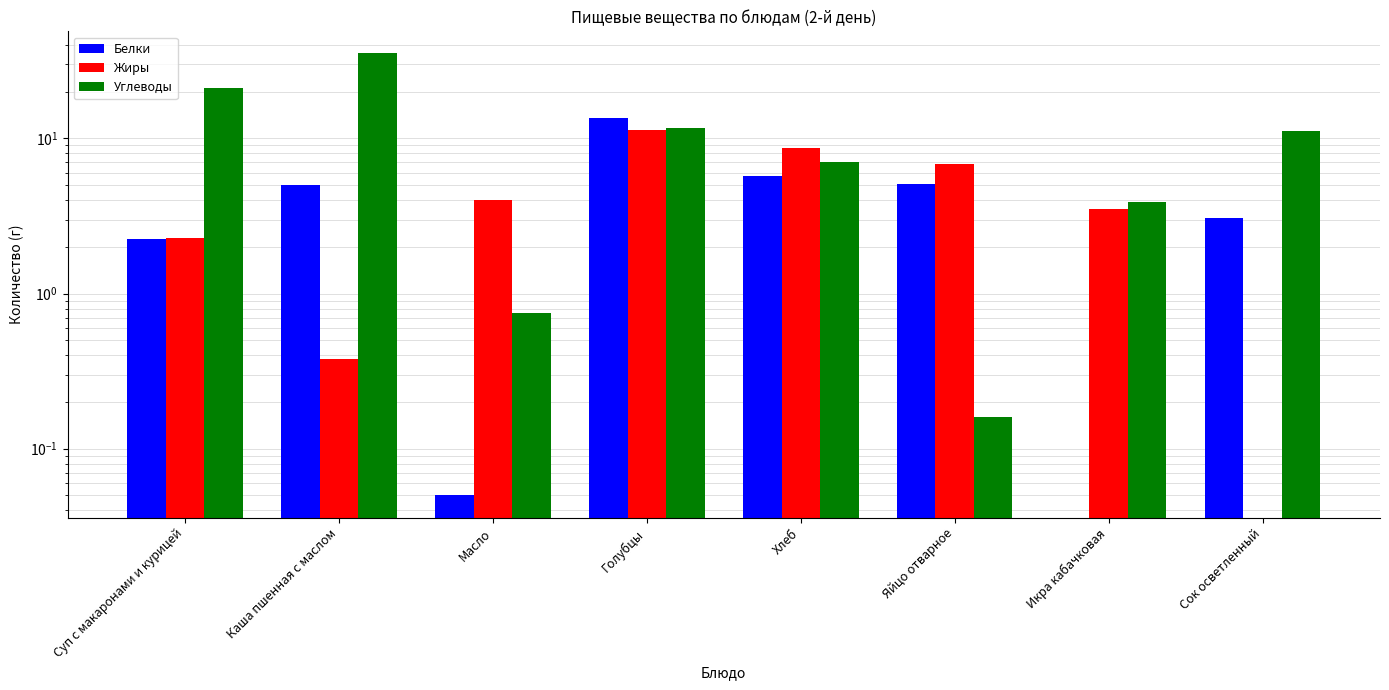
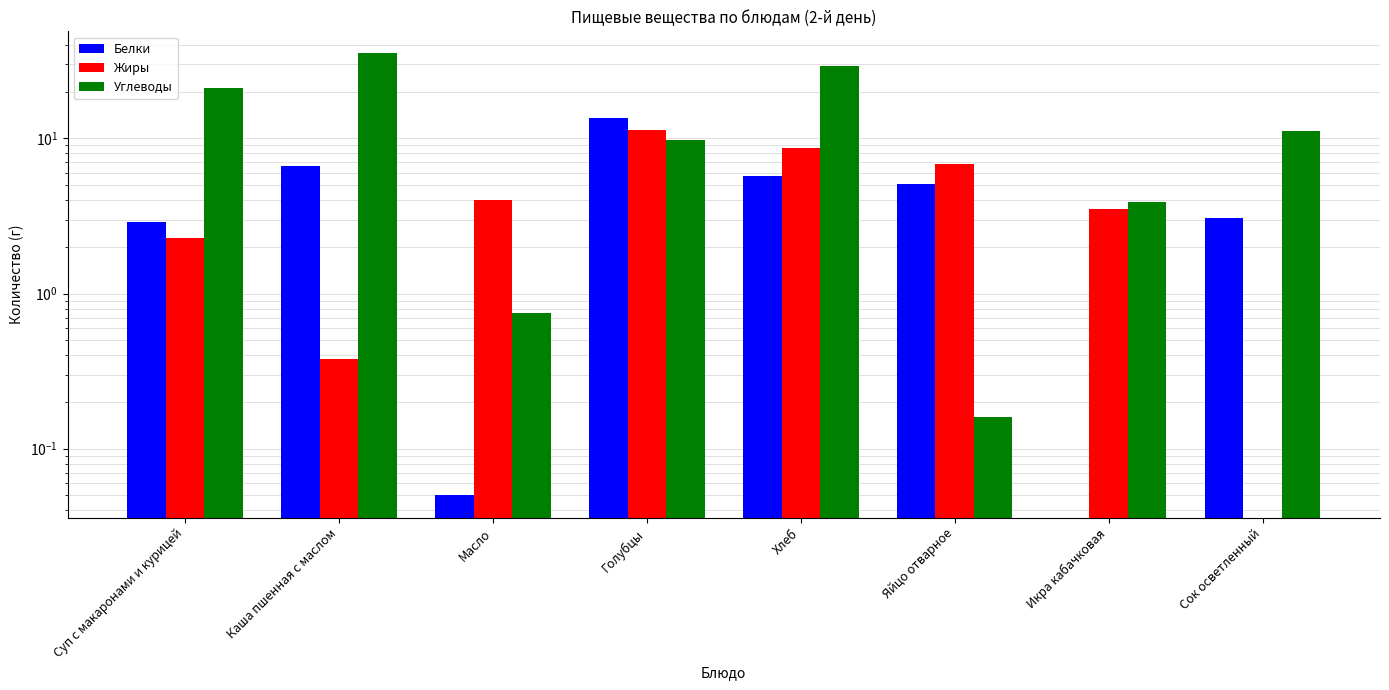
Белки, Суп с макаронами и курицей: 2.2 -> 2.9
Белки, Каша пшенная с маслом: 5.0 -> 6.6
Углеводы, Голубцы: 12 -> 10
Углеводы, Хлеб: 7 -> 29
